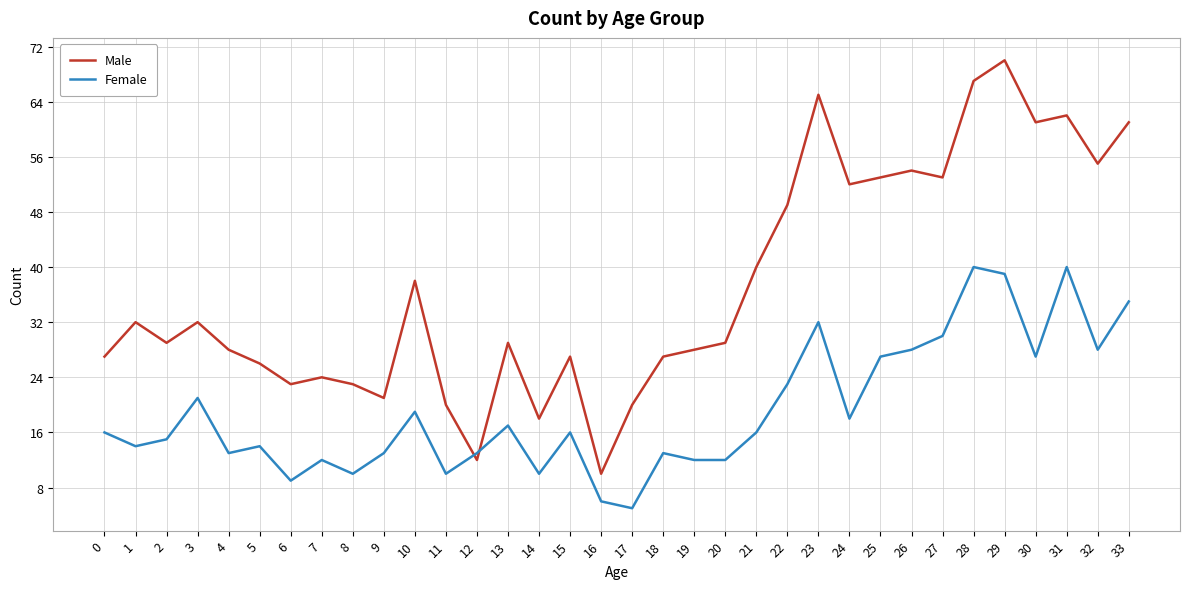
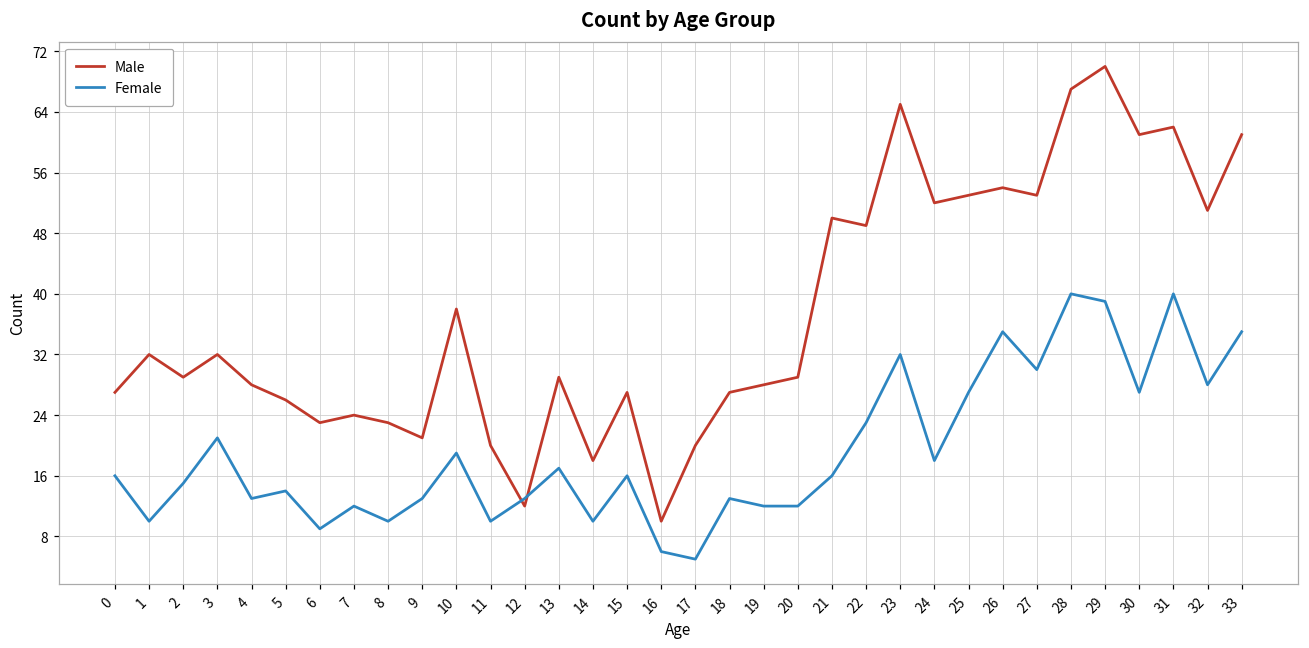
Female, 1: 14 -> 10
Male, 21: 40 -> 50
Female, 26: 28 -> 35
Male, 32: 55 -> 51
